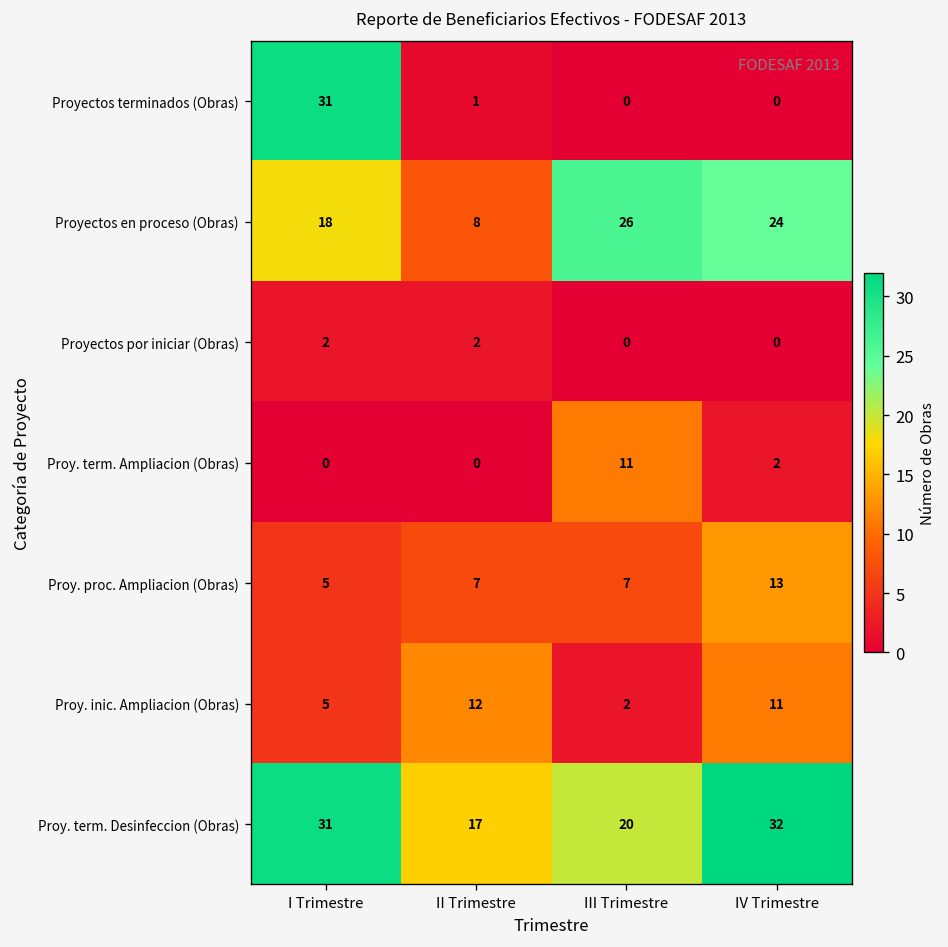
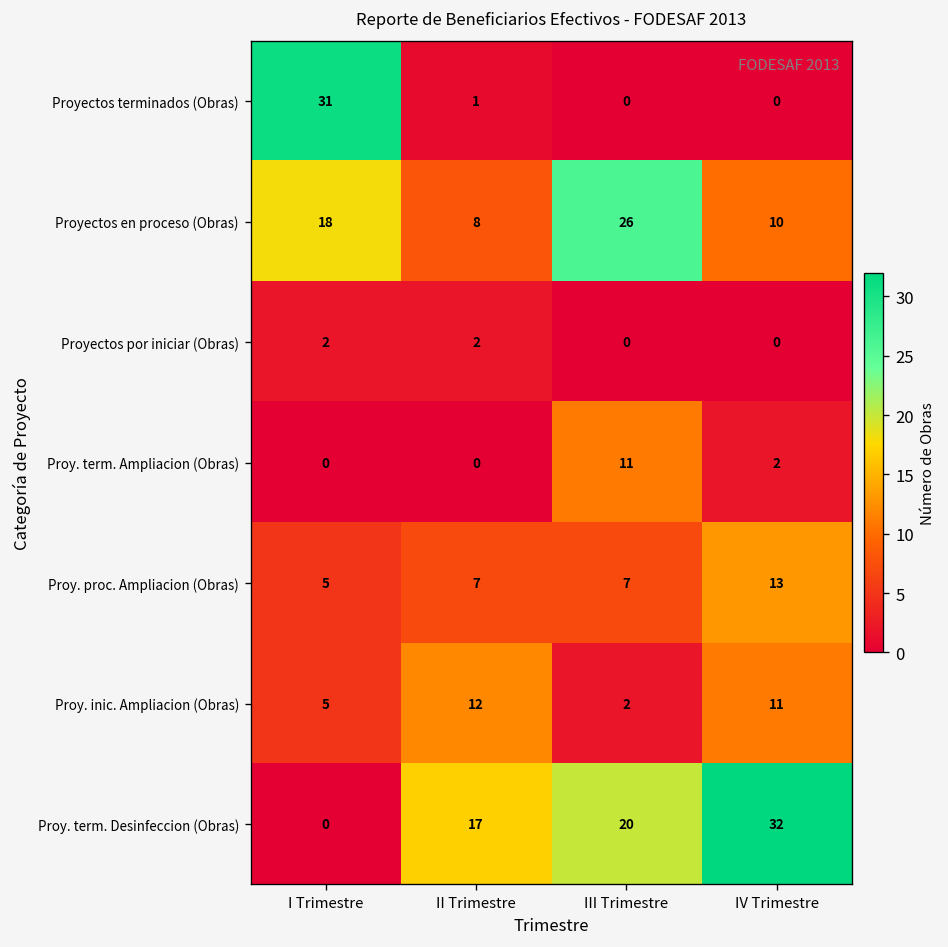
Proyectos en proceso (Obras), IV Trimestre: 24 -> 10
Proy. term. Desinfeccion (Obras), I Trimestre: 31 -> 0
